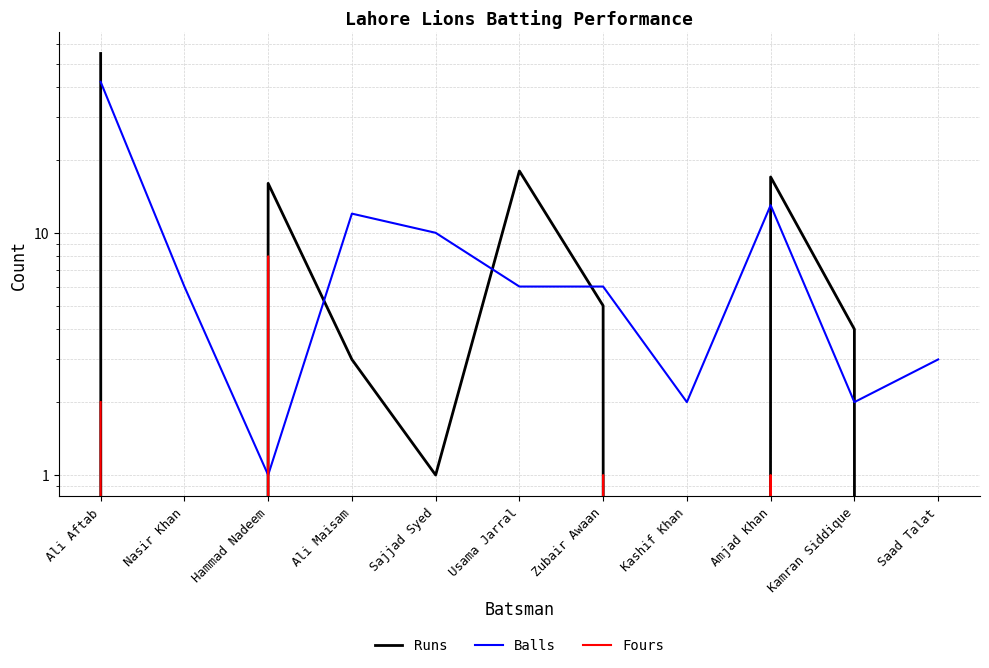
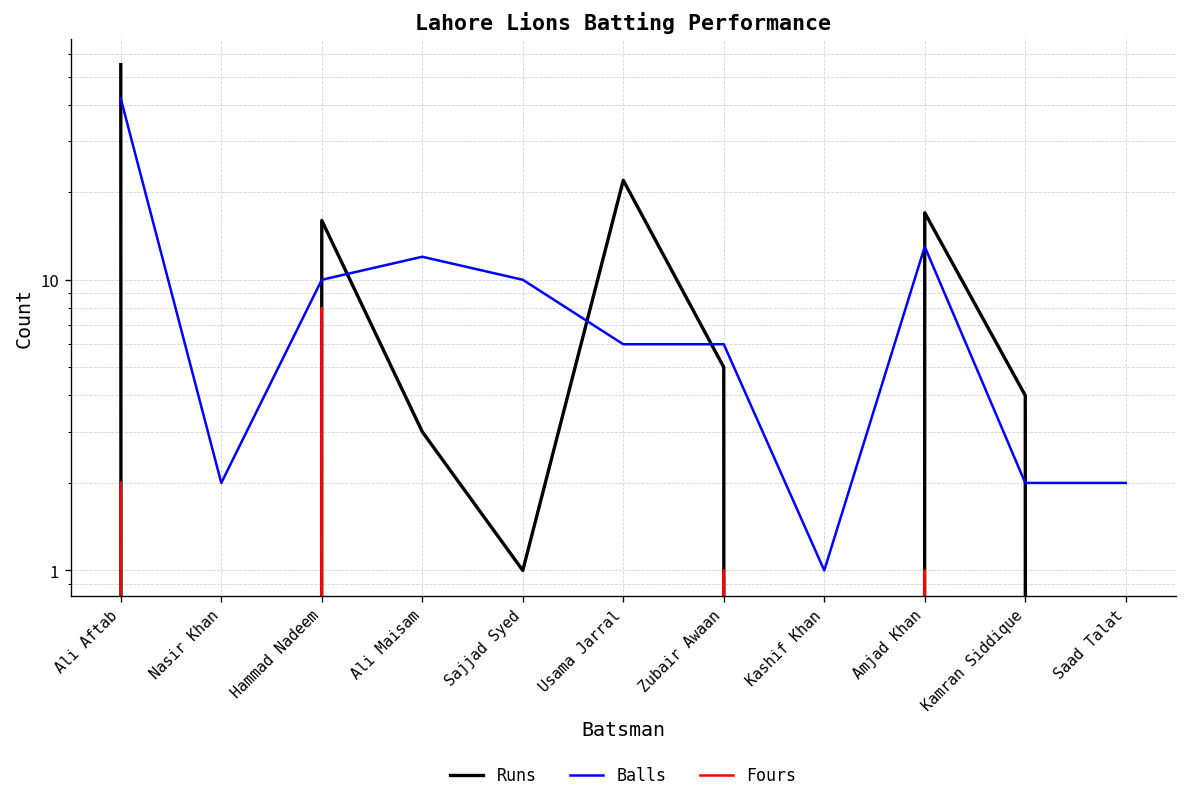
Balls, Nasir Khan: 6 -> 2
Balls, Hammad Nadeem: 1 -> 10
Runs, Usama Jarral: 18 -> 22
Balls, Kashif Khan: 2 -> 1
Balls, Saad Talat: 3 -> 2
